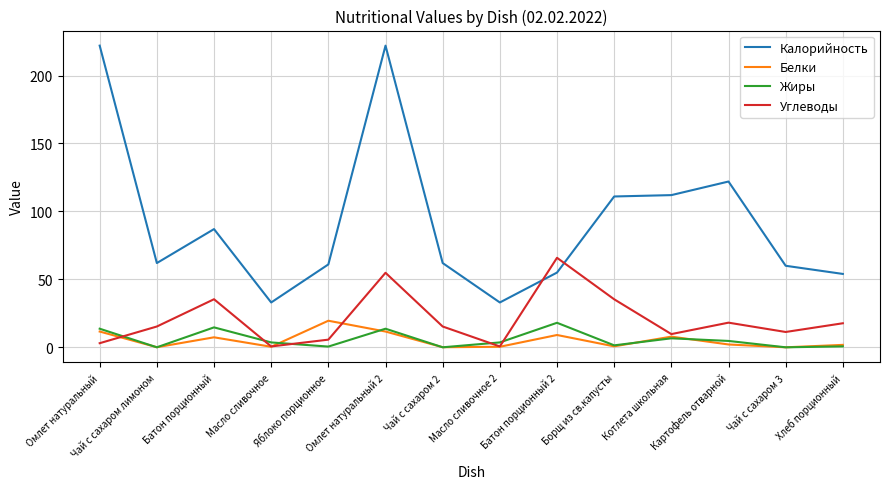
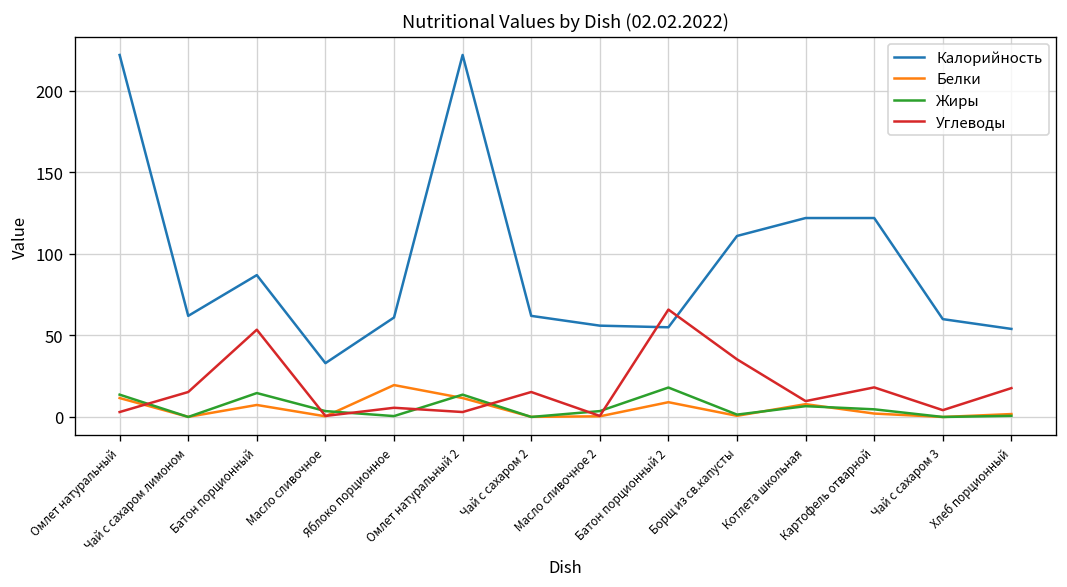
Углеводы, Батон порционный: 35 -> 54
Углеводы, Омлет натуральный 2: 55 -> 3
Калорийность, Масло сливочное 2: 33 -> 56
Калорийность, Котлета школьная: 112 -> 122
Углеводы, Чай с сахаром 3: 11 -> 4
